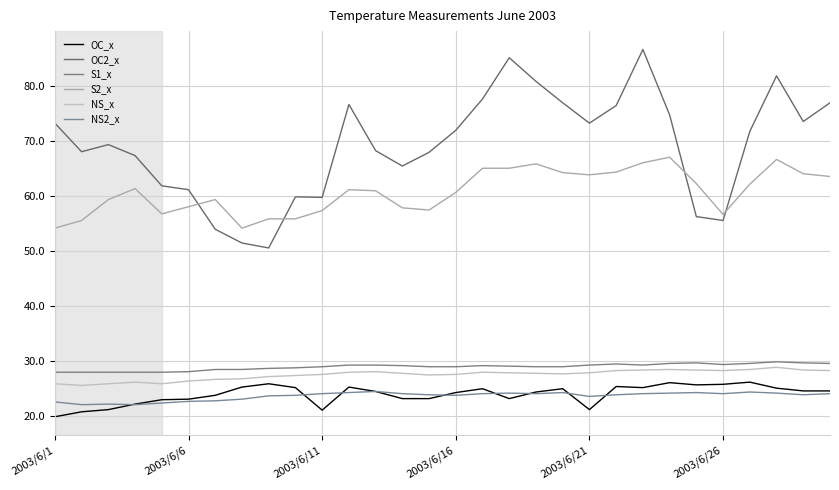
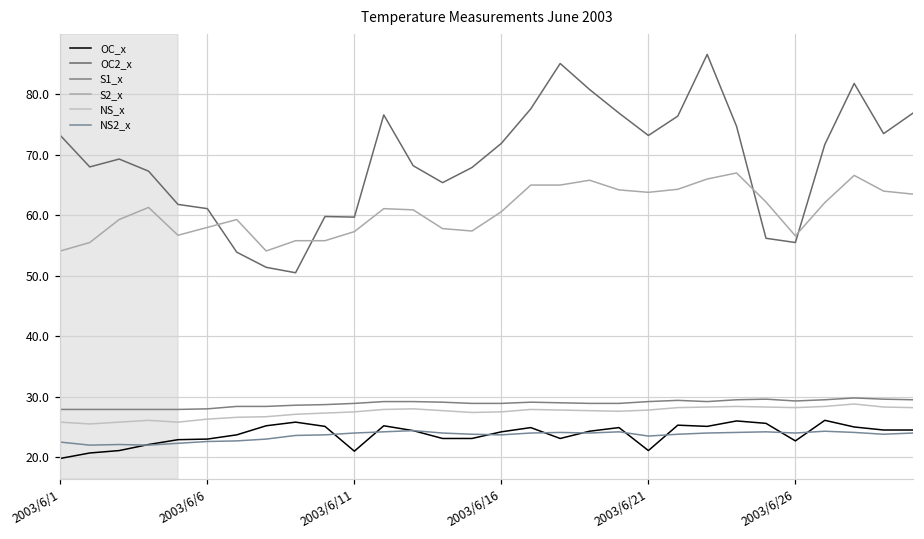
OC_x, 2003/6/26: 26 -> 23
